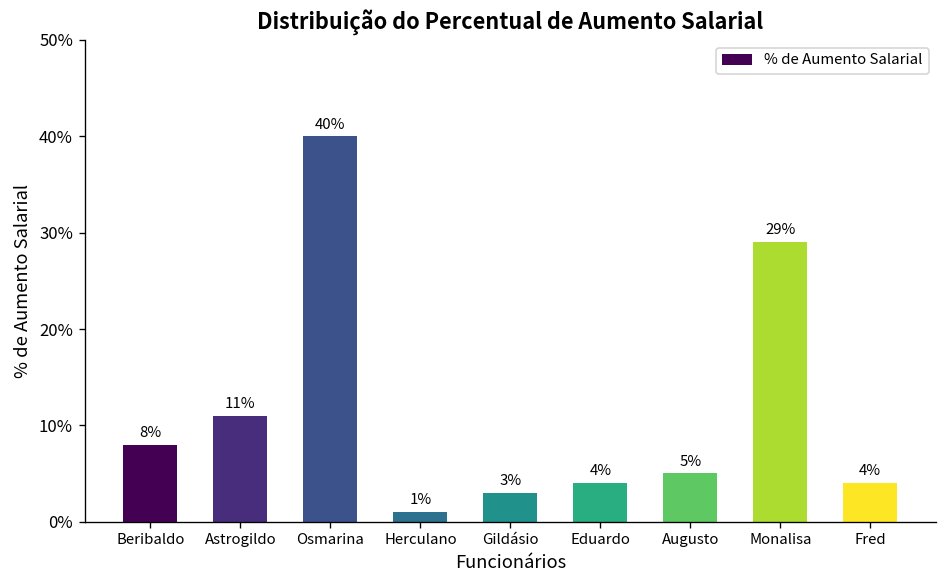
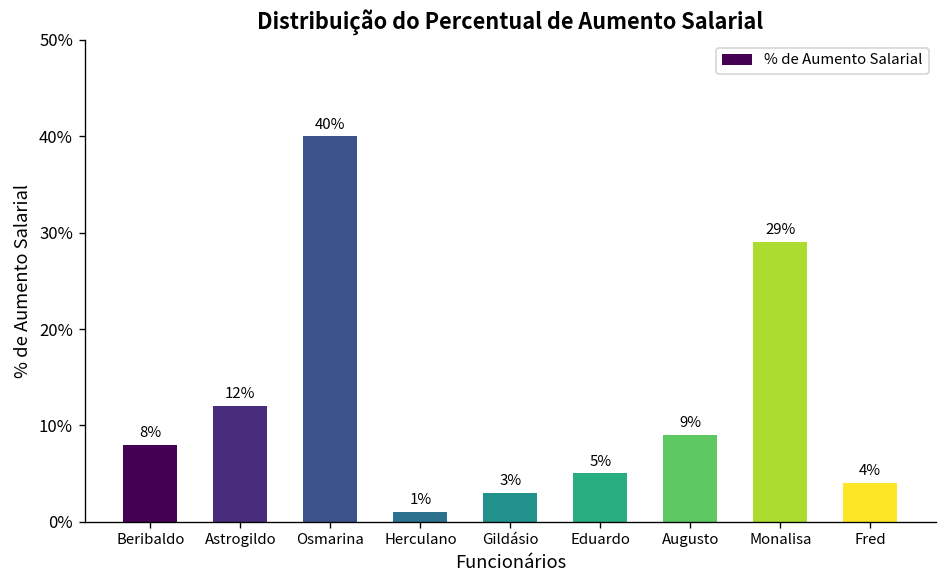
Astrogildo: 11% -> 12%
Eduardo: 4% -> 5%
Augusto: 5% -> 9%
